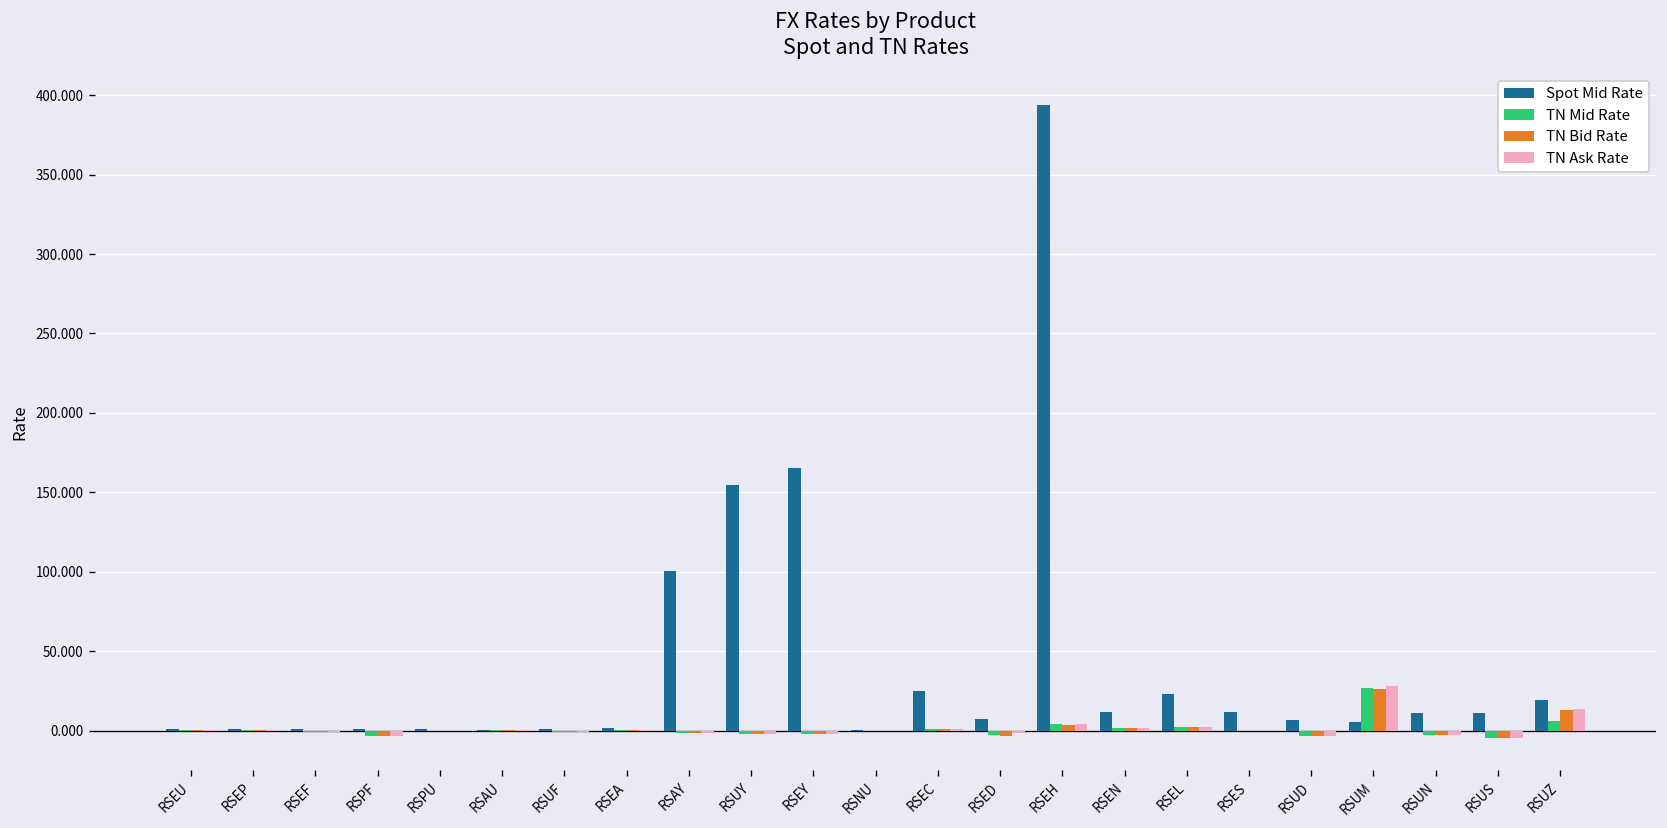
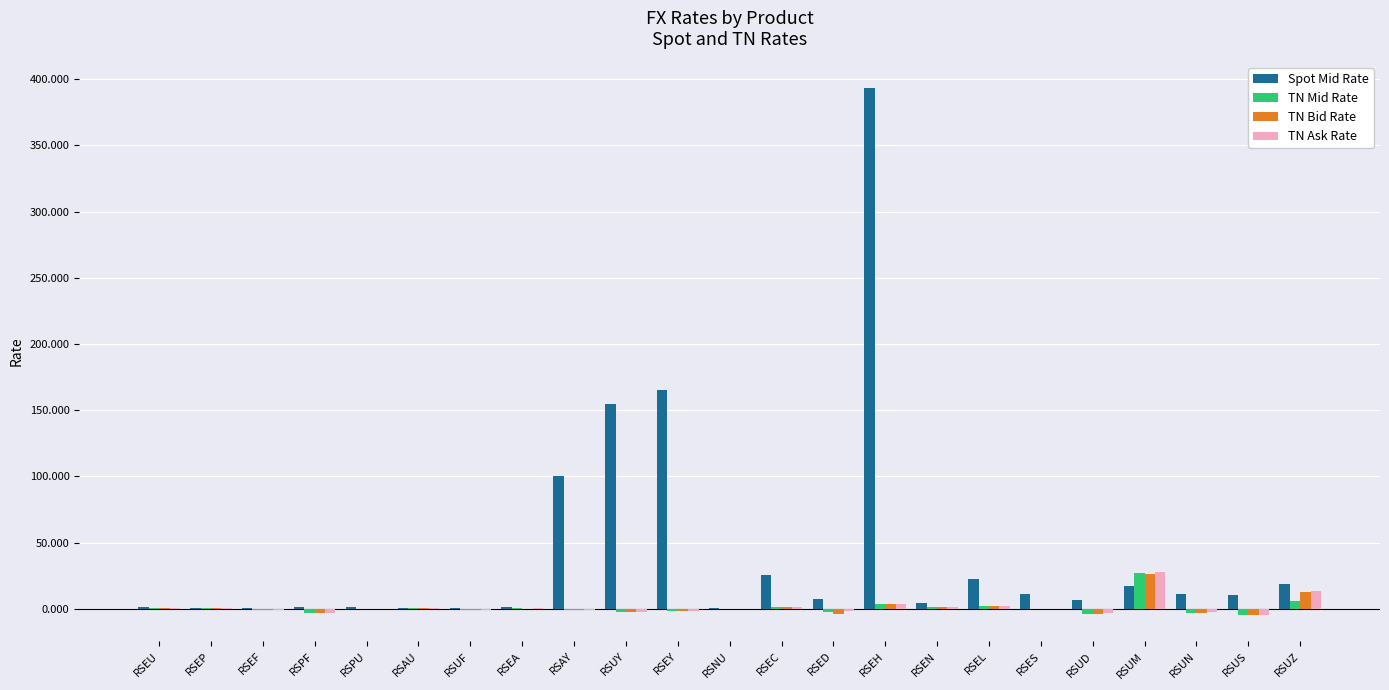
Spot Mid Rate, RSEN: 12 -> 5
Spot Mid Rate, RSUM: 6 -> 17
